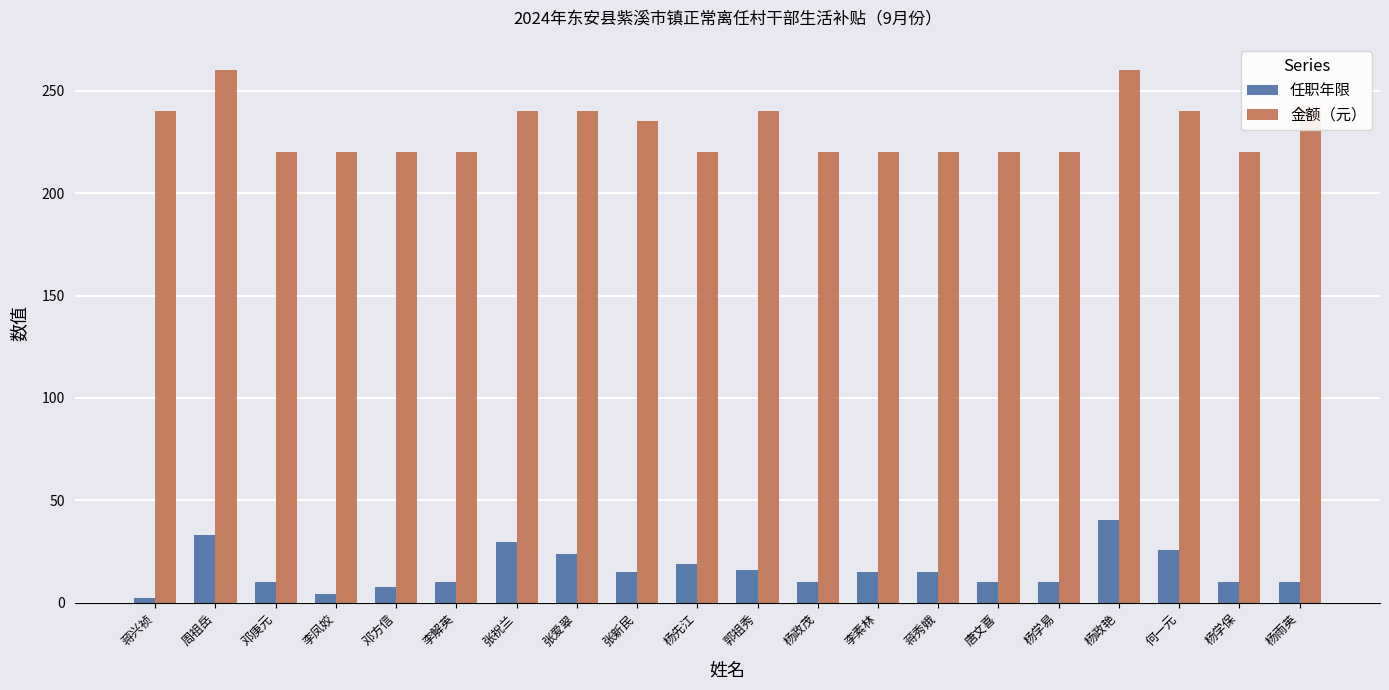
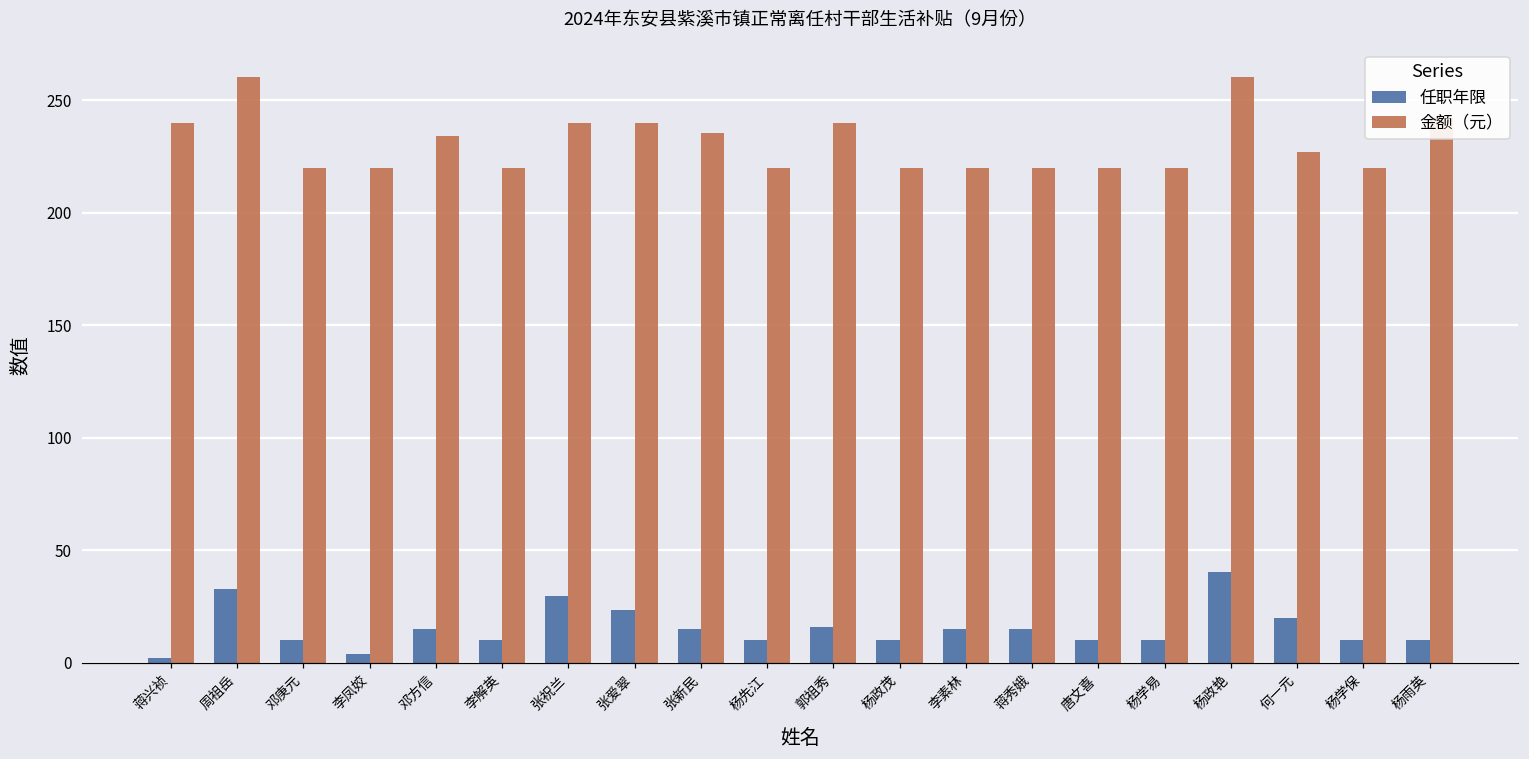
任职年限, 邓方信: 8 -> 15
金额（元）, 邓方信: 220 -> 234
任职年限, 杨先江: 19 -> 10
任职年限, 何一元: 26 -> 20
金额（元）, 何一元: 240 -> 227
